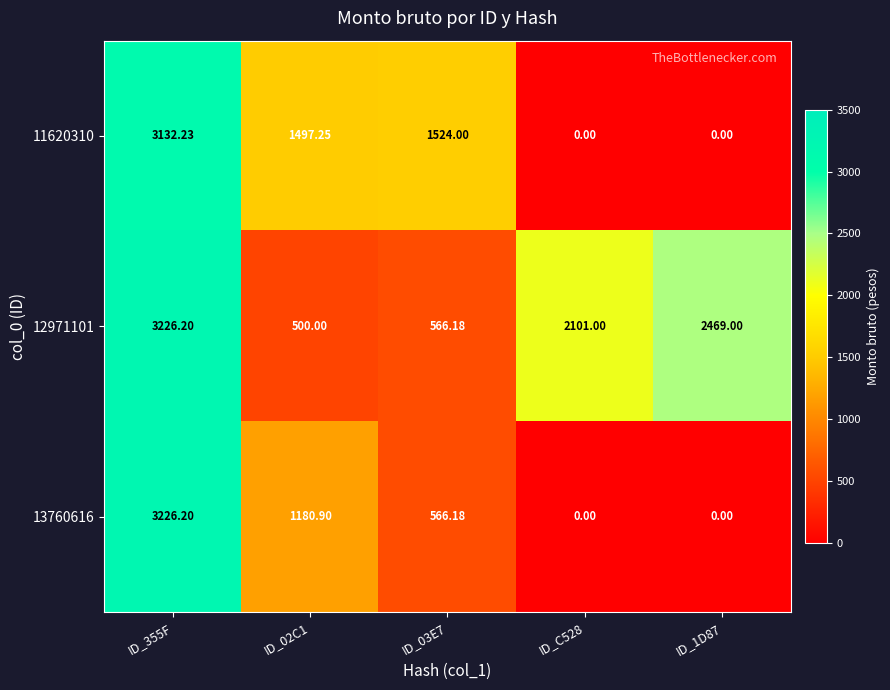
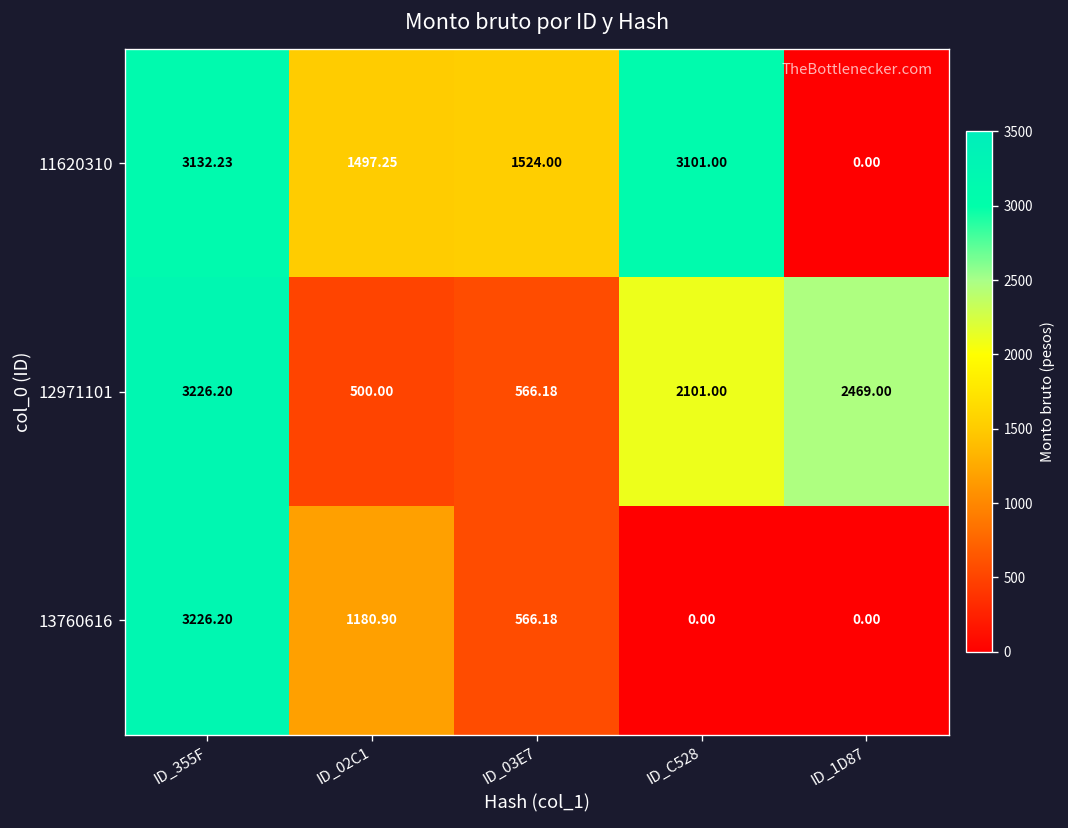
11620310, ID_C528: 0.00 -> 3101.00
